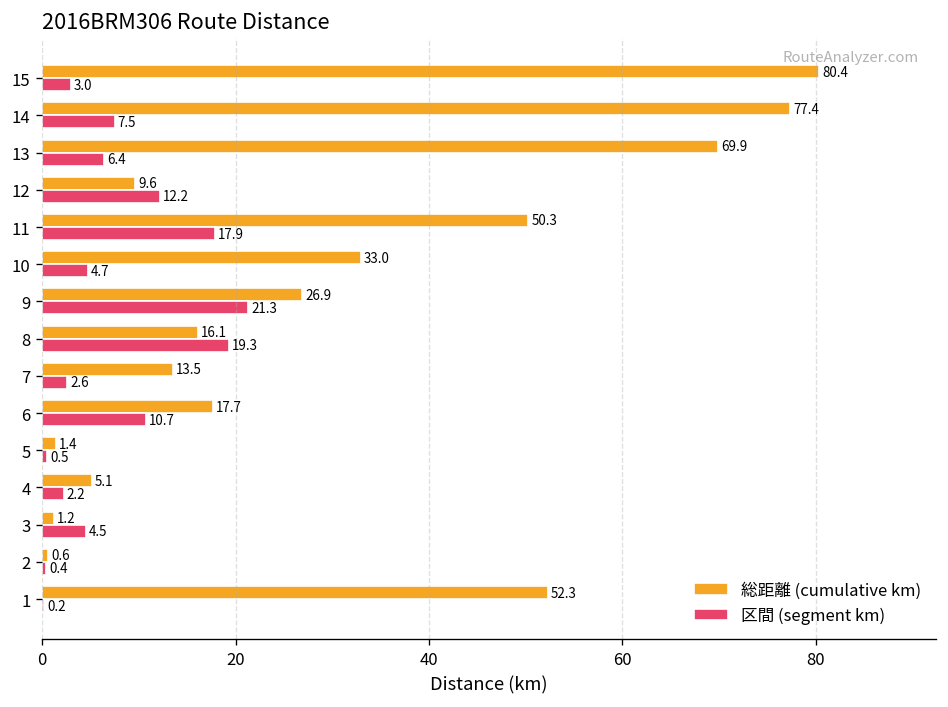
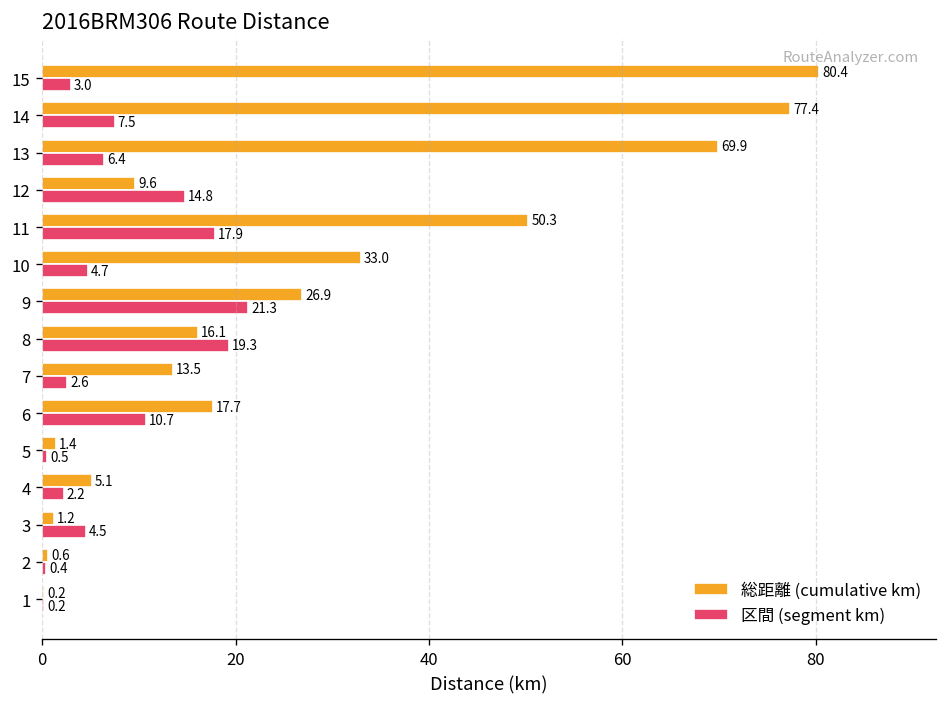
区間 (segment km), 12: 12.2 -> 14.8
総距離 (cumulative km), 1: 52.3 -> 0.2
